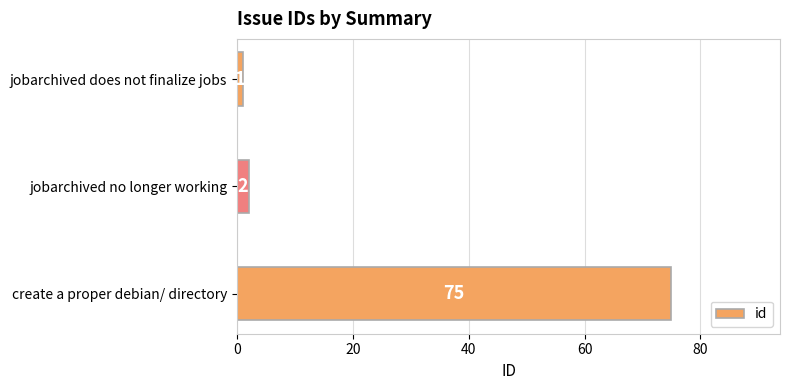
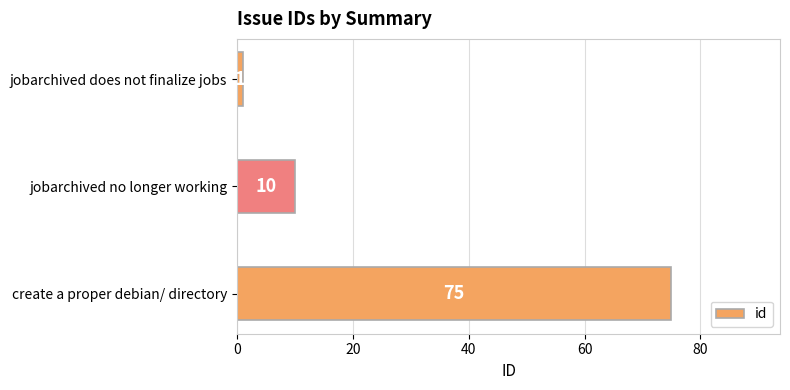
jobarchived no longer working: 2 -> 10
